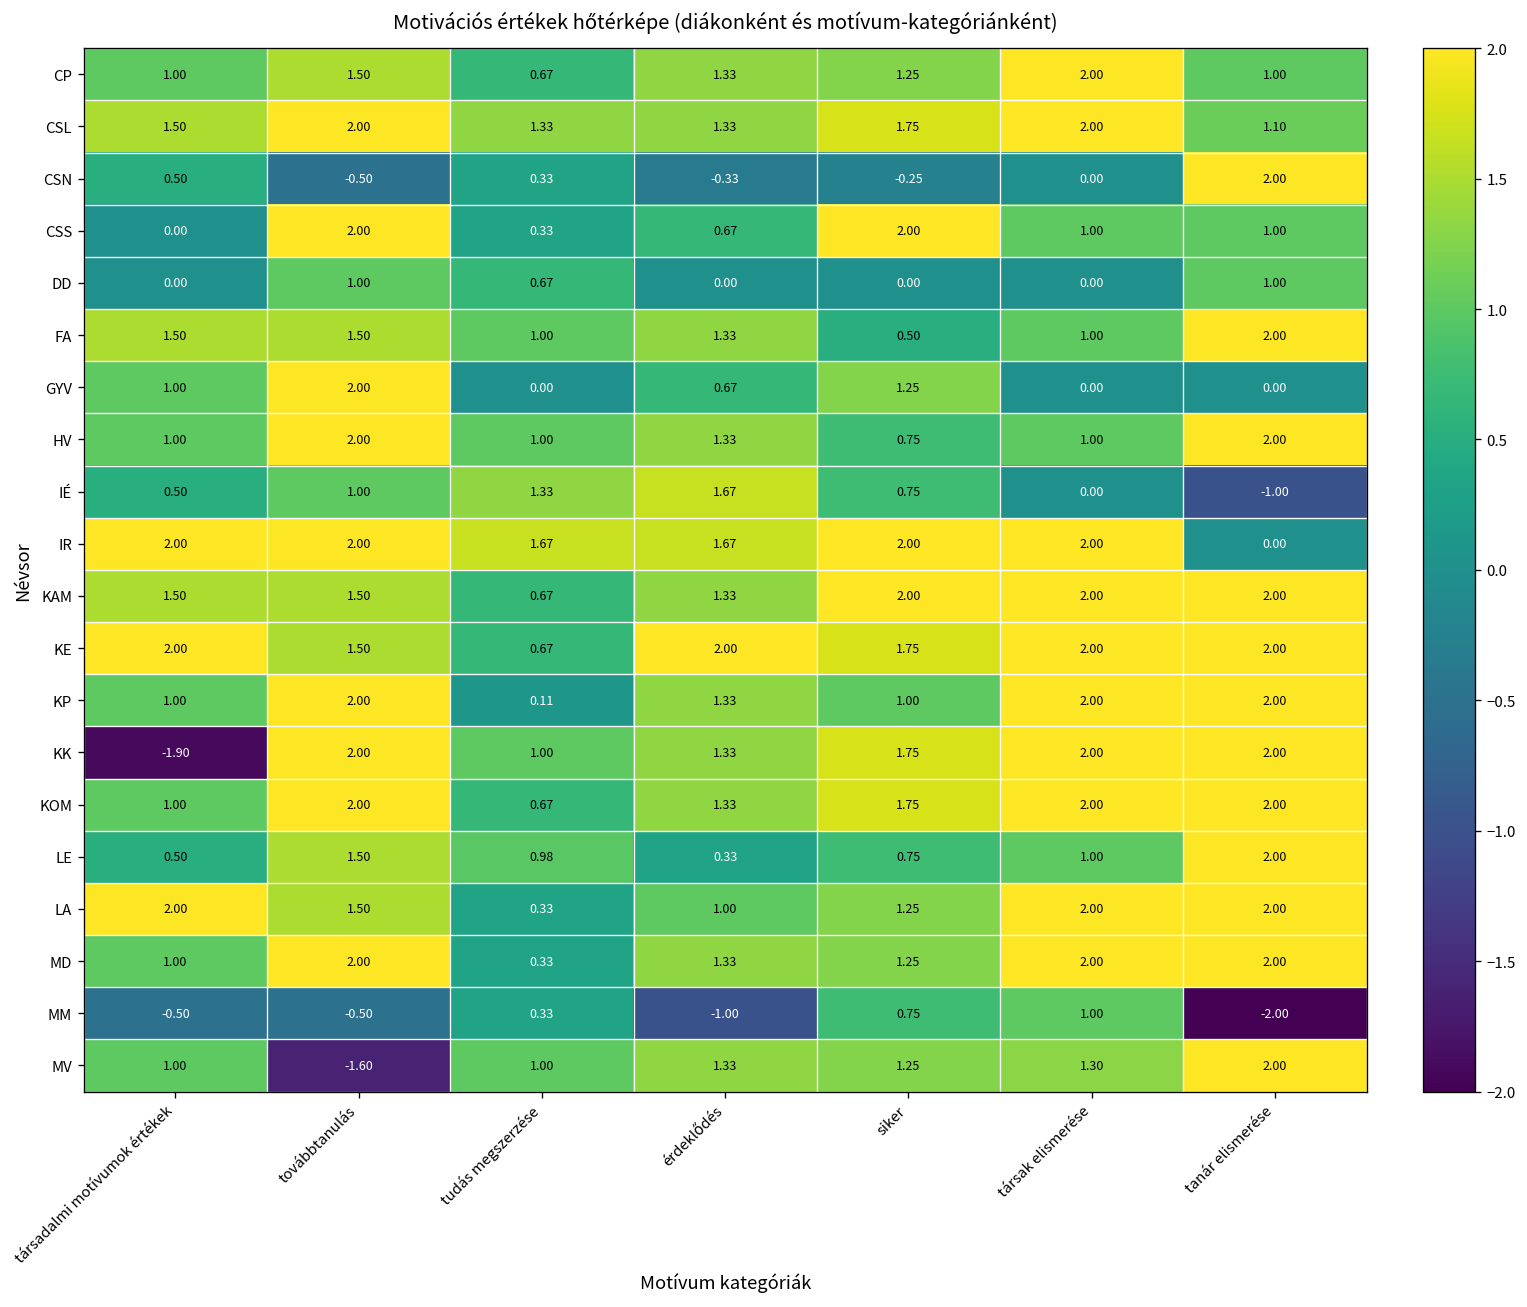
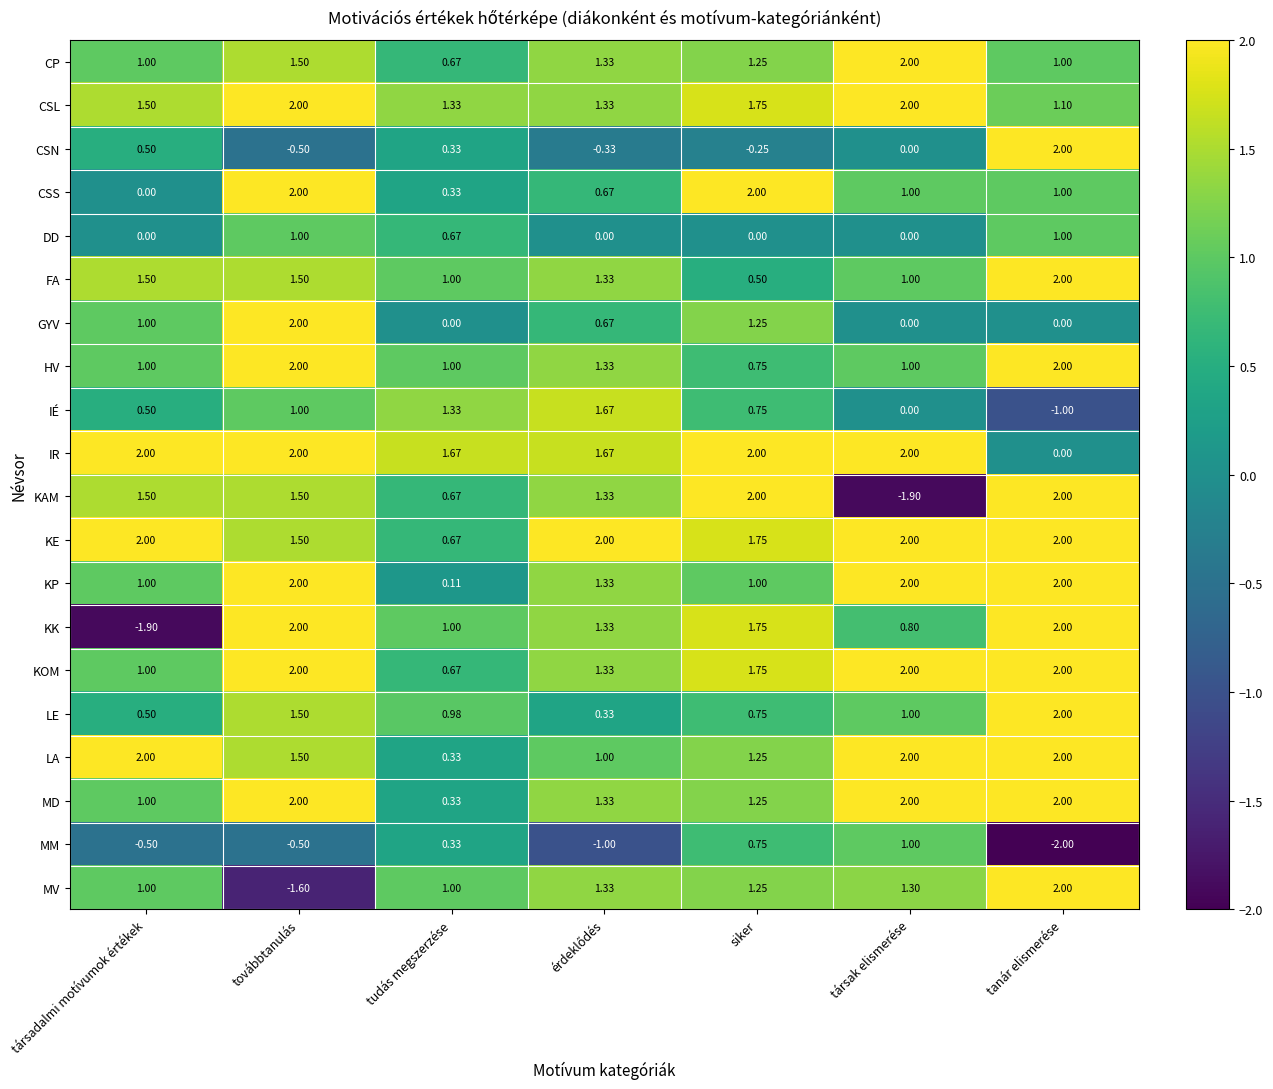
KAM, társak elismerése: 2.00 -> -1.90
KK, társak elismerése: 2.00 -> 0.80
